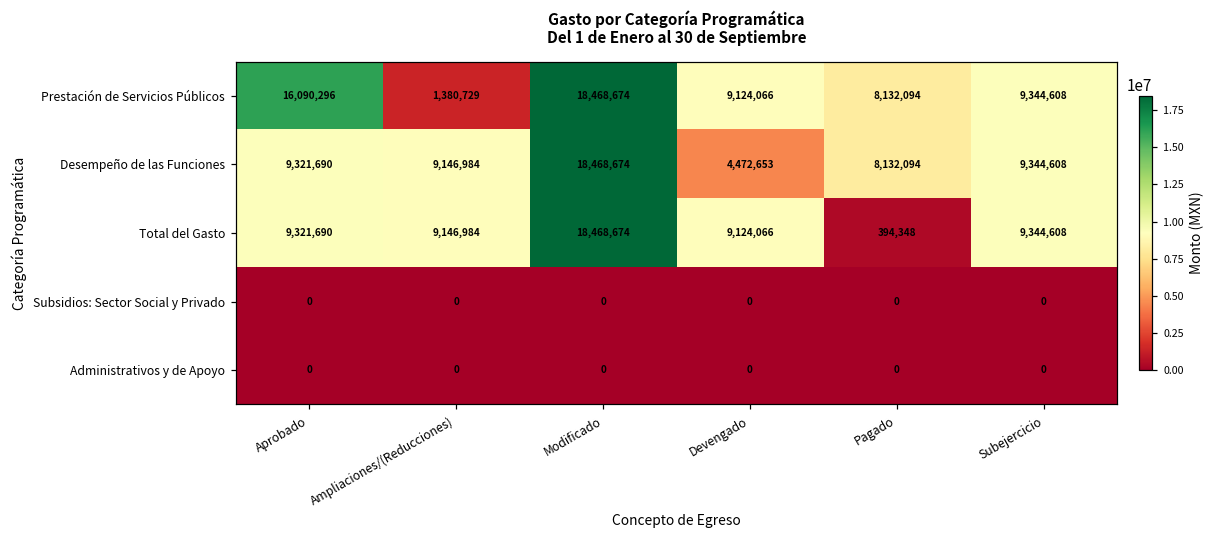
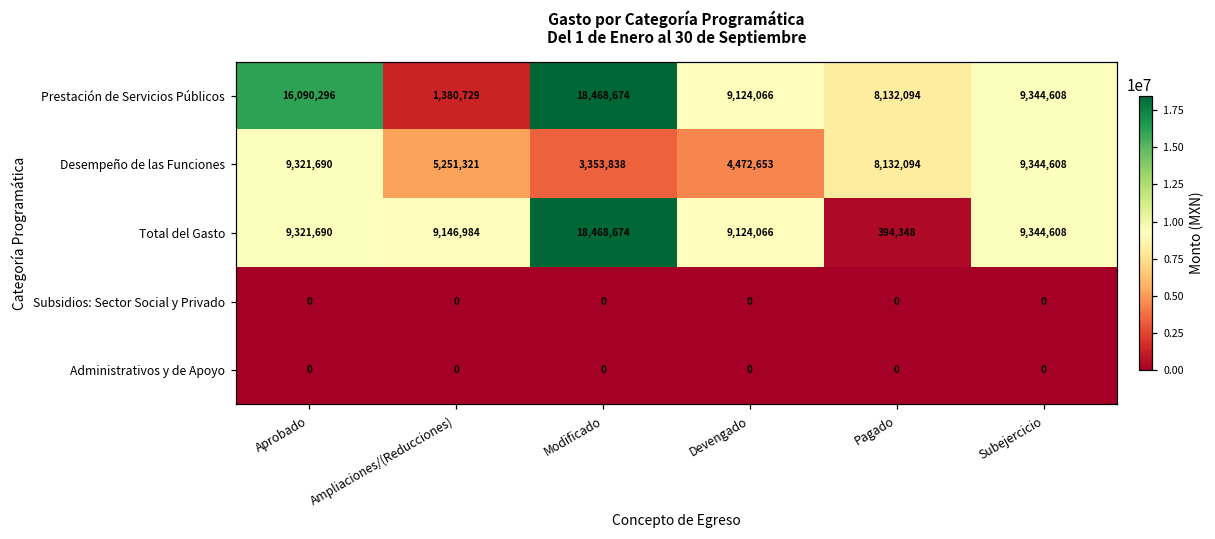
Desempeño de las Funciones, Ampliaciones/(Reducciones): 9,146,984 -> 5,251,321
Desempeño de las Funciones, Modificado: 18,468,674 -> 3,353,838
